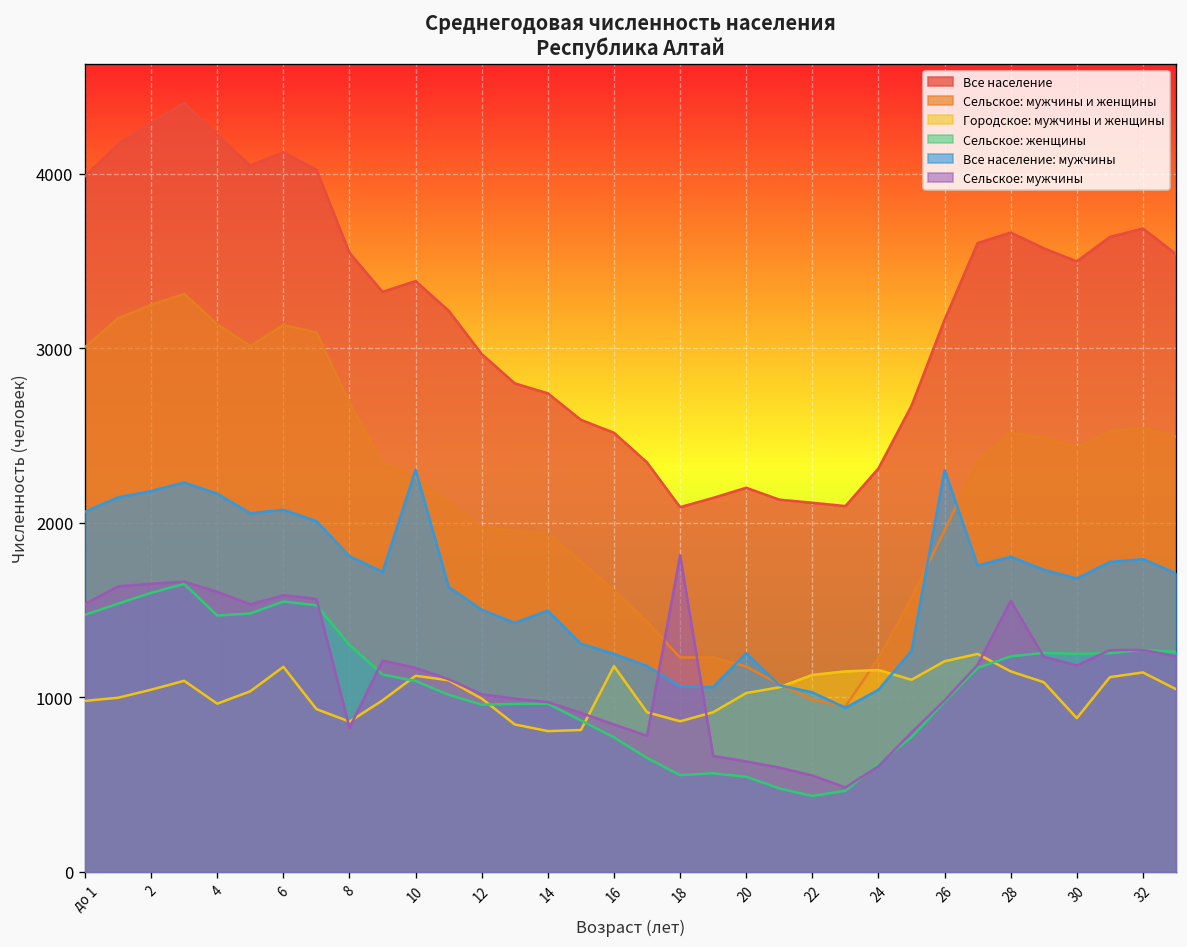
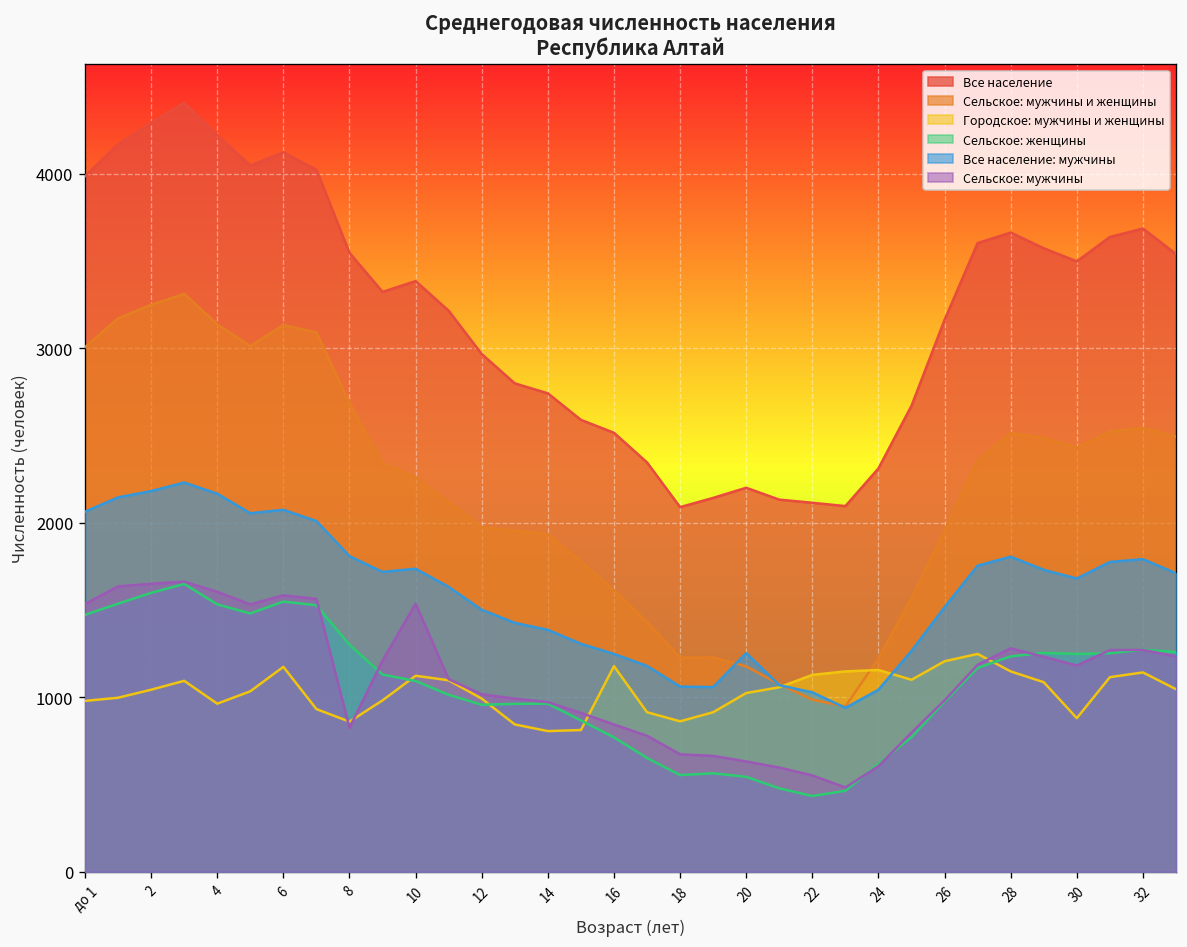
Сельское: женщины, 4: 1470 -> 1530
Все население: мужчины, 10: 2300 -> 1740
Сельское: мужчины, 10: 1170 -> 1540
Все население: мужчины, 14: 1500 -> 1390
Сельское: мужчины, 18: 1810 -> 670
Все население: мужчины, 26: 2300 -> 1520
Сельское: мужчины, 28: 1550 -> 1280
